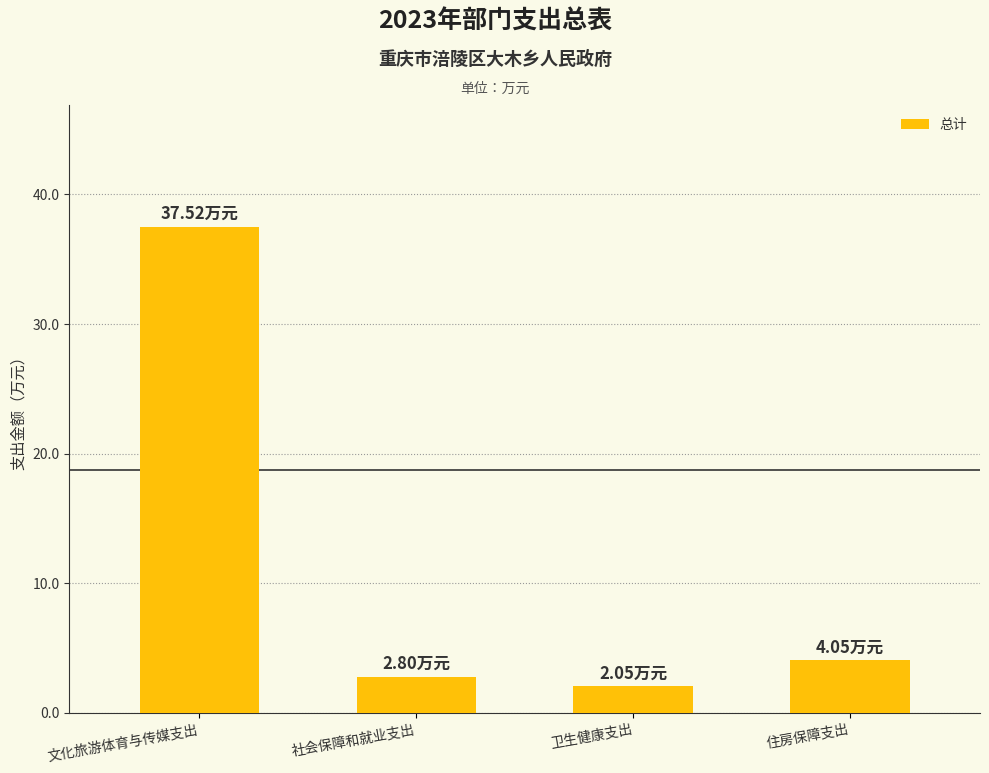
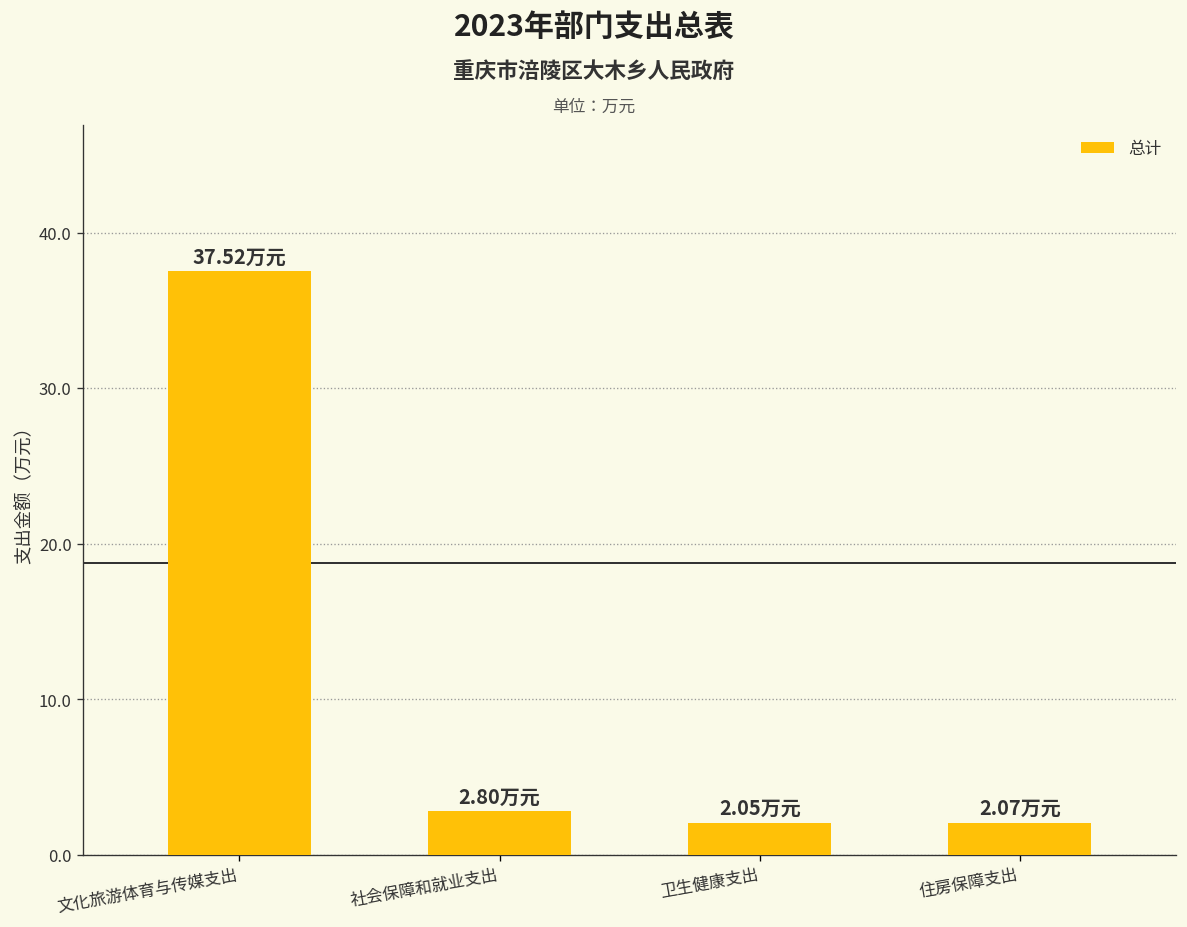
住房保障支出: 4.05 -> 2.07
